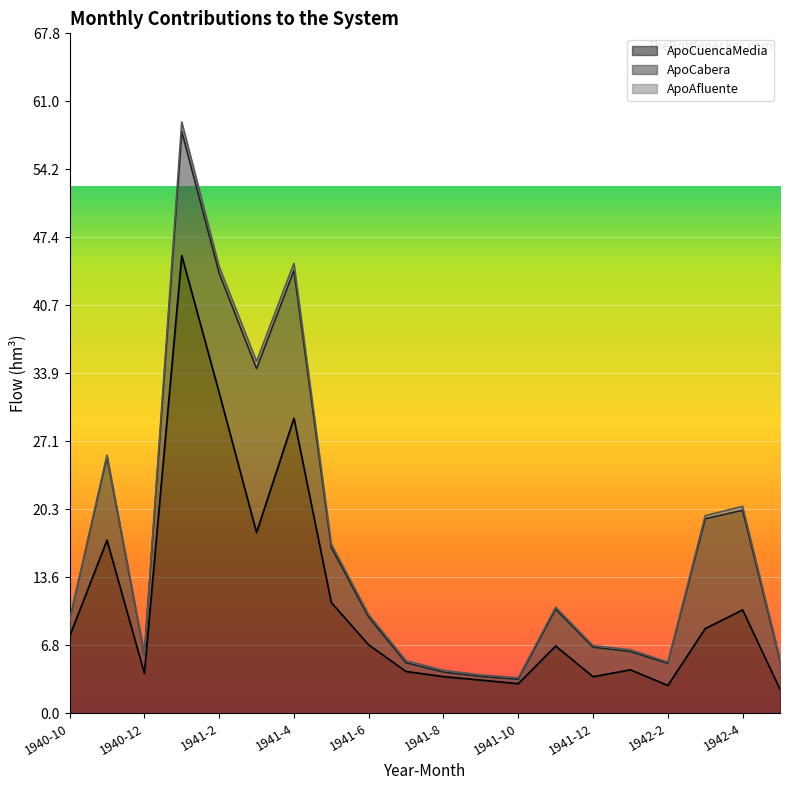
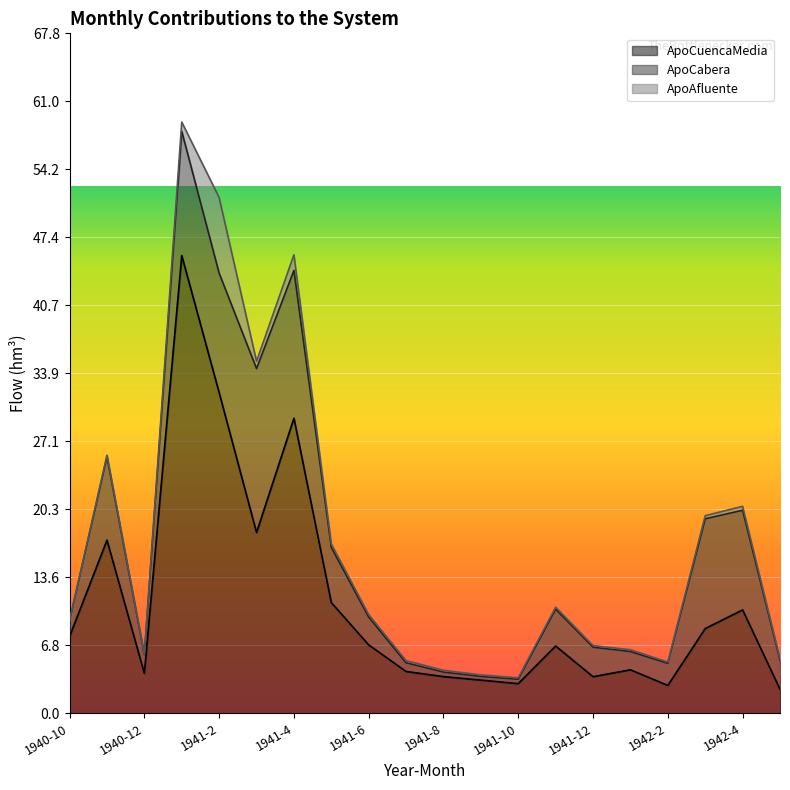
ApoAfluente, 1941-2: 0.6 -> 7.5
ApoAfluente, 1941-4: 0.7 -> 1.6
